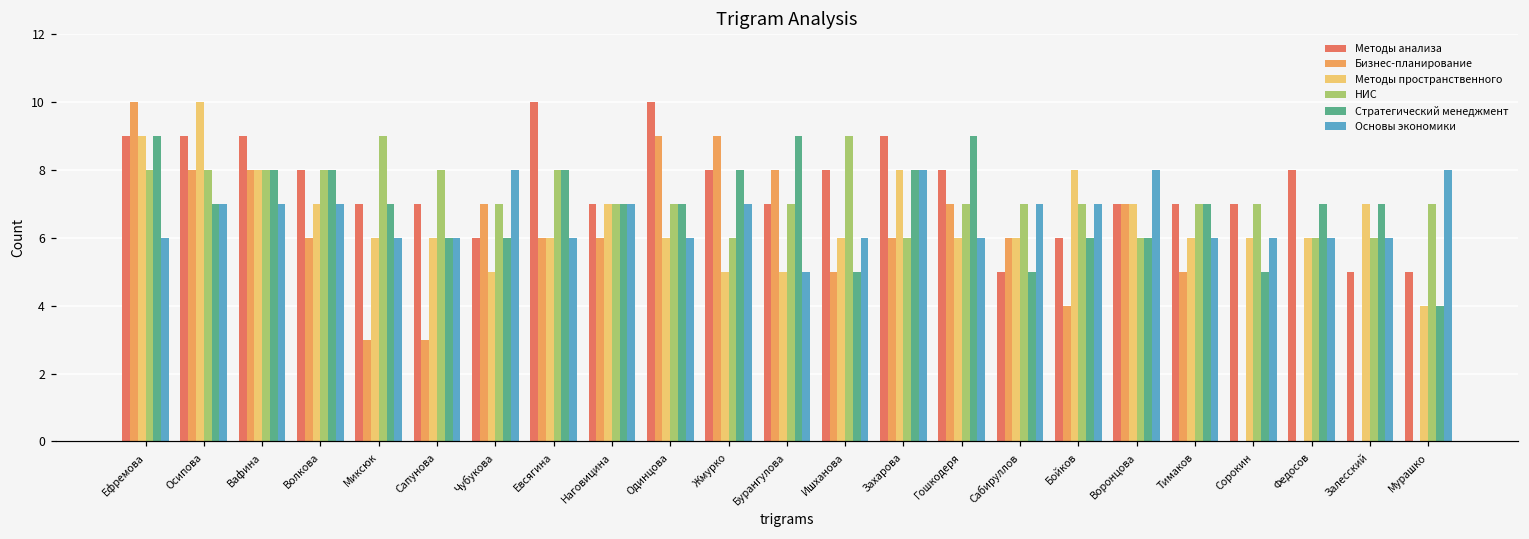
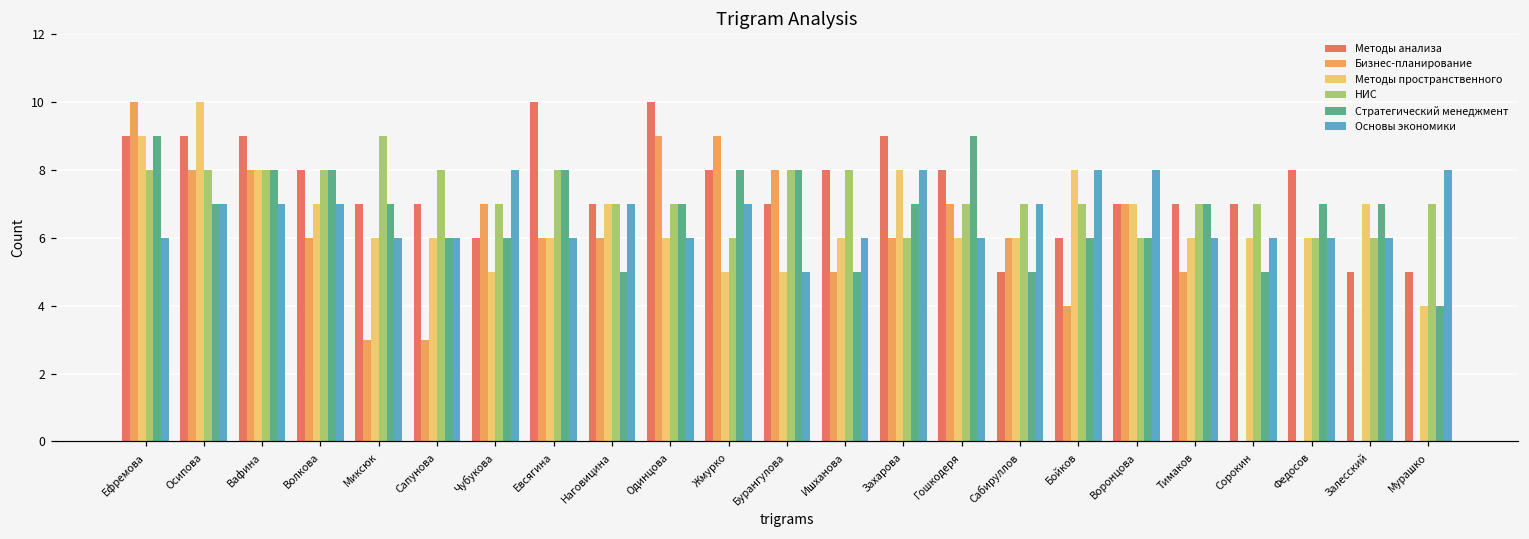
Стратегический менеджмент, Наговицина: 7 -> 5
НИС, Бурангулова: 7 -> 8
Стратегический менеджмент, Бурангулова: 9 -> 8
НИС, Ишханова: 9 -> 8
Стратегический менеджмент, Захарова: 8 -> 7
Основы экономики, Бойков: 7 -> 8
